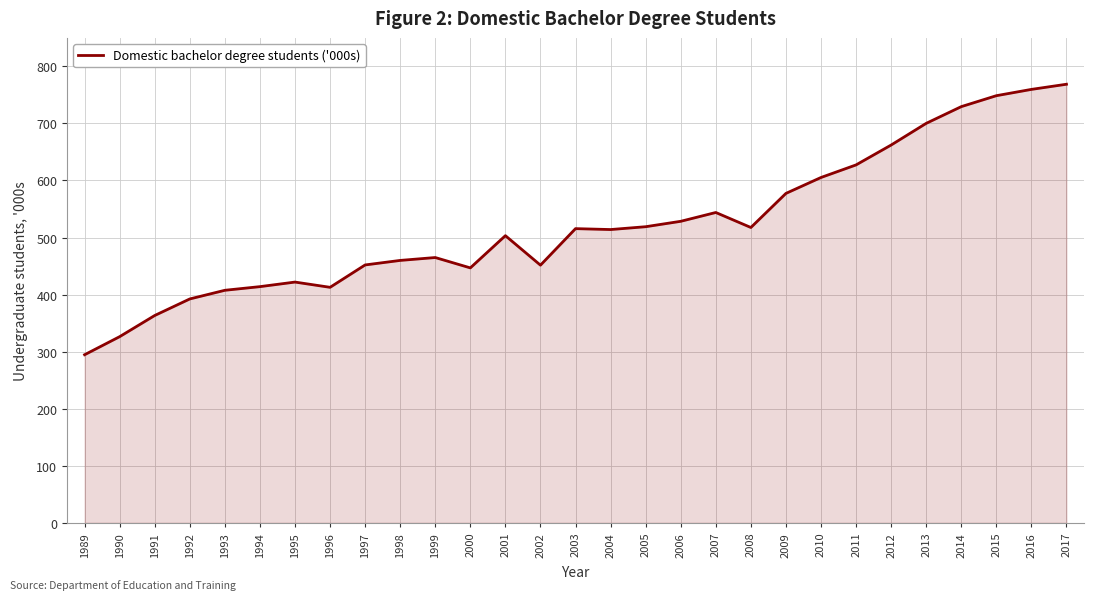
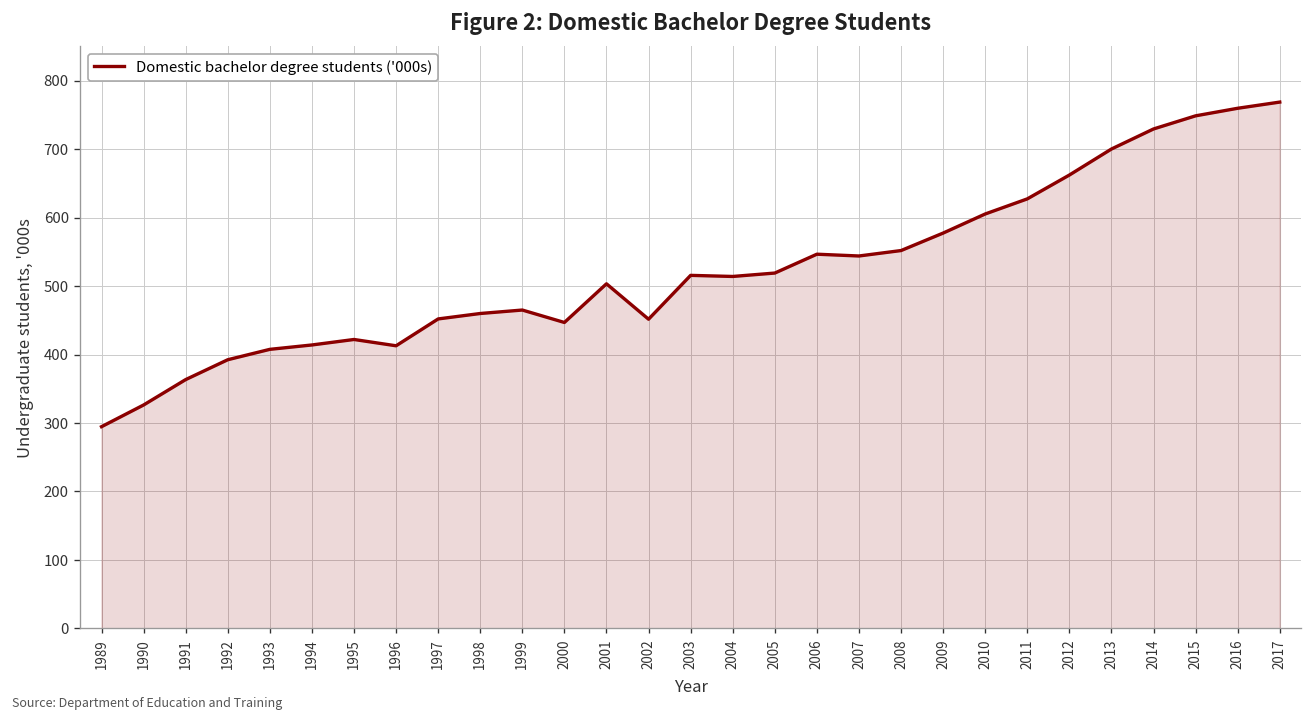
2006: 530 -> 550
2008: 520 -> 550
